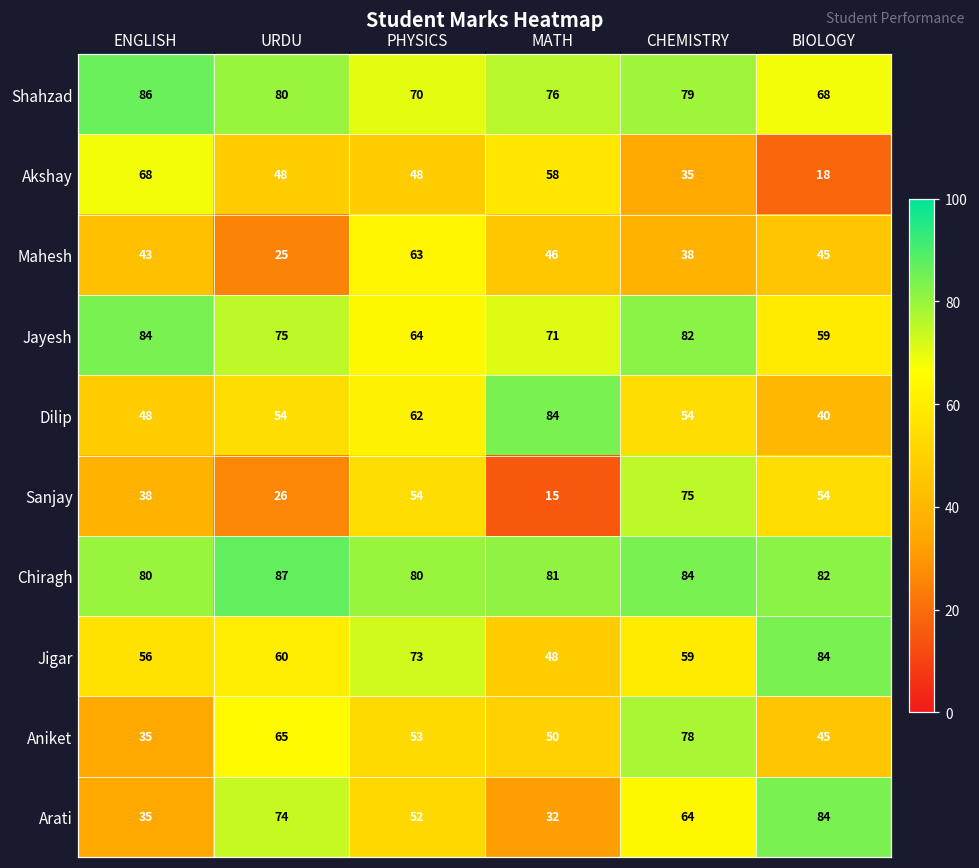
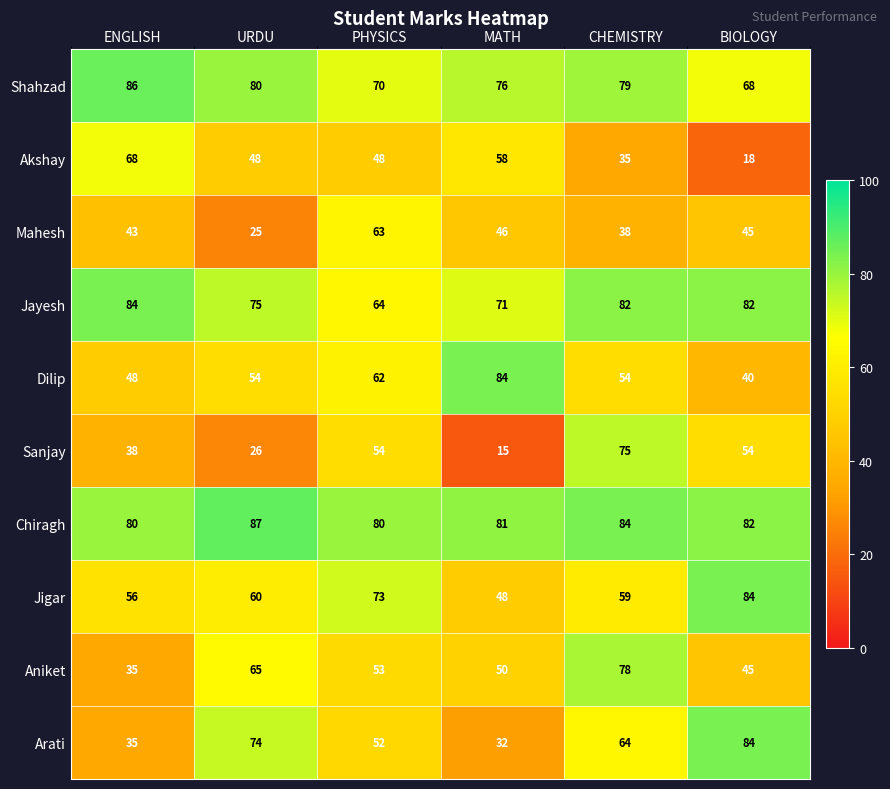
Jayesh, BIOLOGY: 59 -> 82
